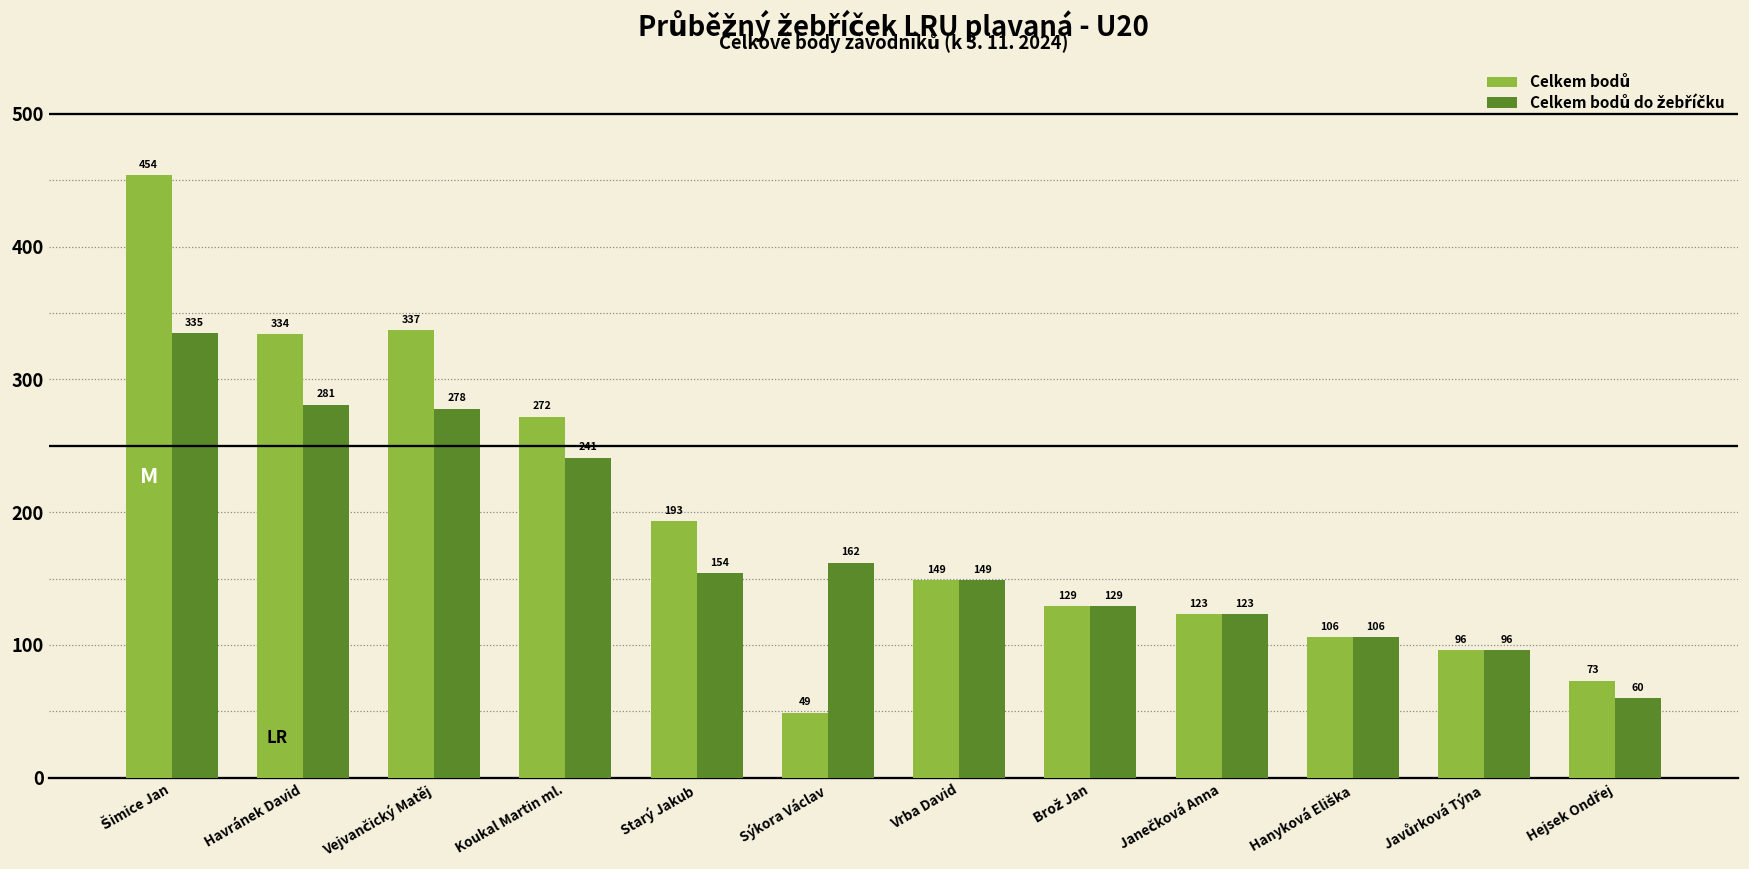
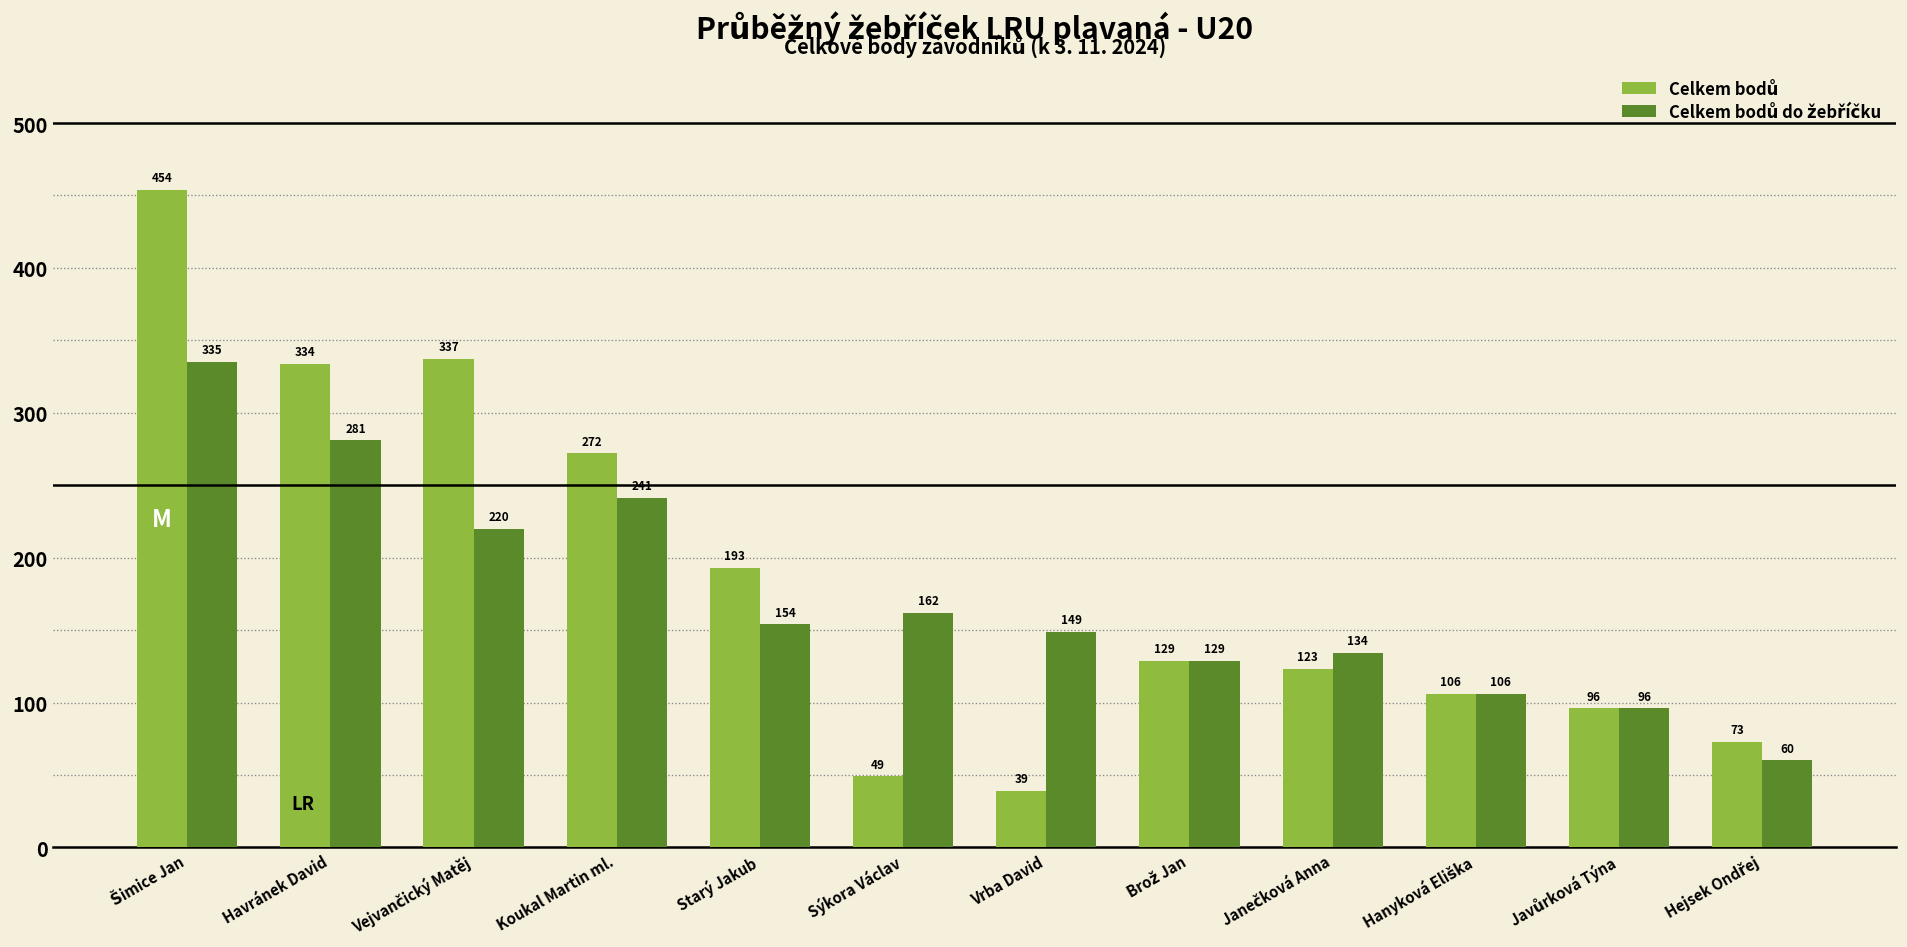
Celkem bodů do žebříčku, Vejvančický Matěj: 278 -> 220
Celkem bodů, Vrba David: 149 -> 39
Celkem bodů do žebříčku, Janečková Anna: 123 -> 134
